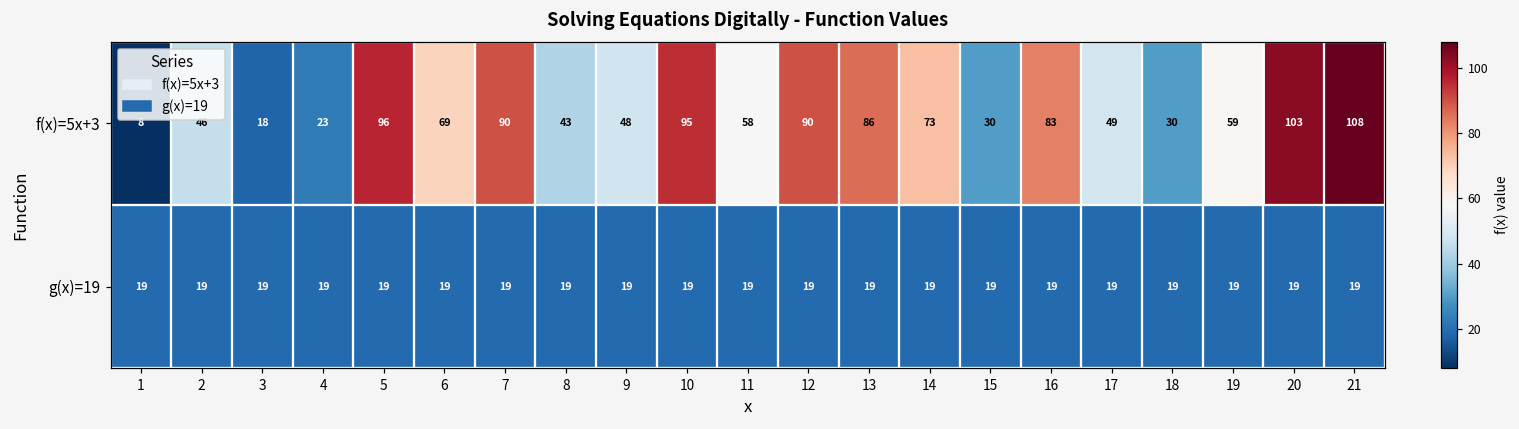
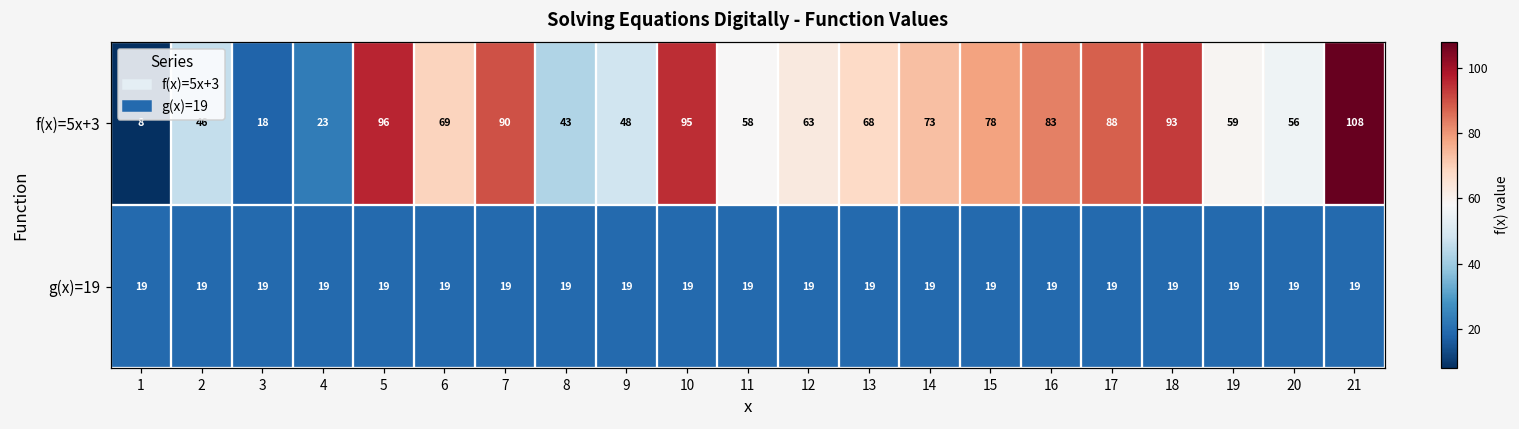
f(x)=5x+3, 12: 90 -> 63
f(x)=5x+3, 13: 86 -> 68
f(x)=5x+3, 15: 30 -> 78
f(x)=5x+3, 17: 49 -> 88
f(x)=5x+3, 18: 30 -> 93
f(x)=5x+3, 20: 103 -> 56
